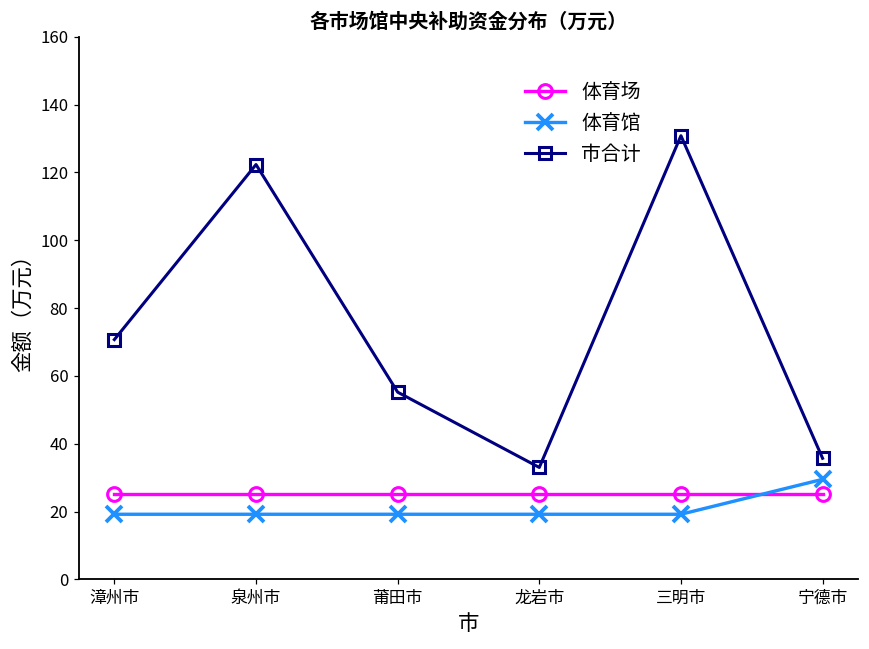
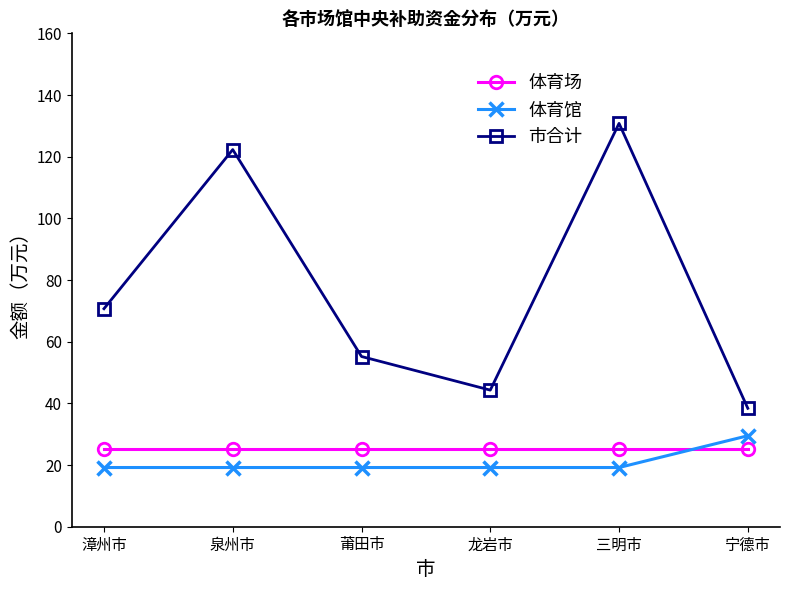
市合计, 龙岩市: 33 -> 44
市合计, 宁德市: 36 -> 38
